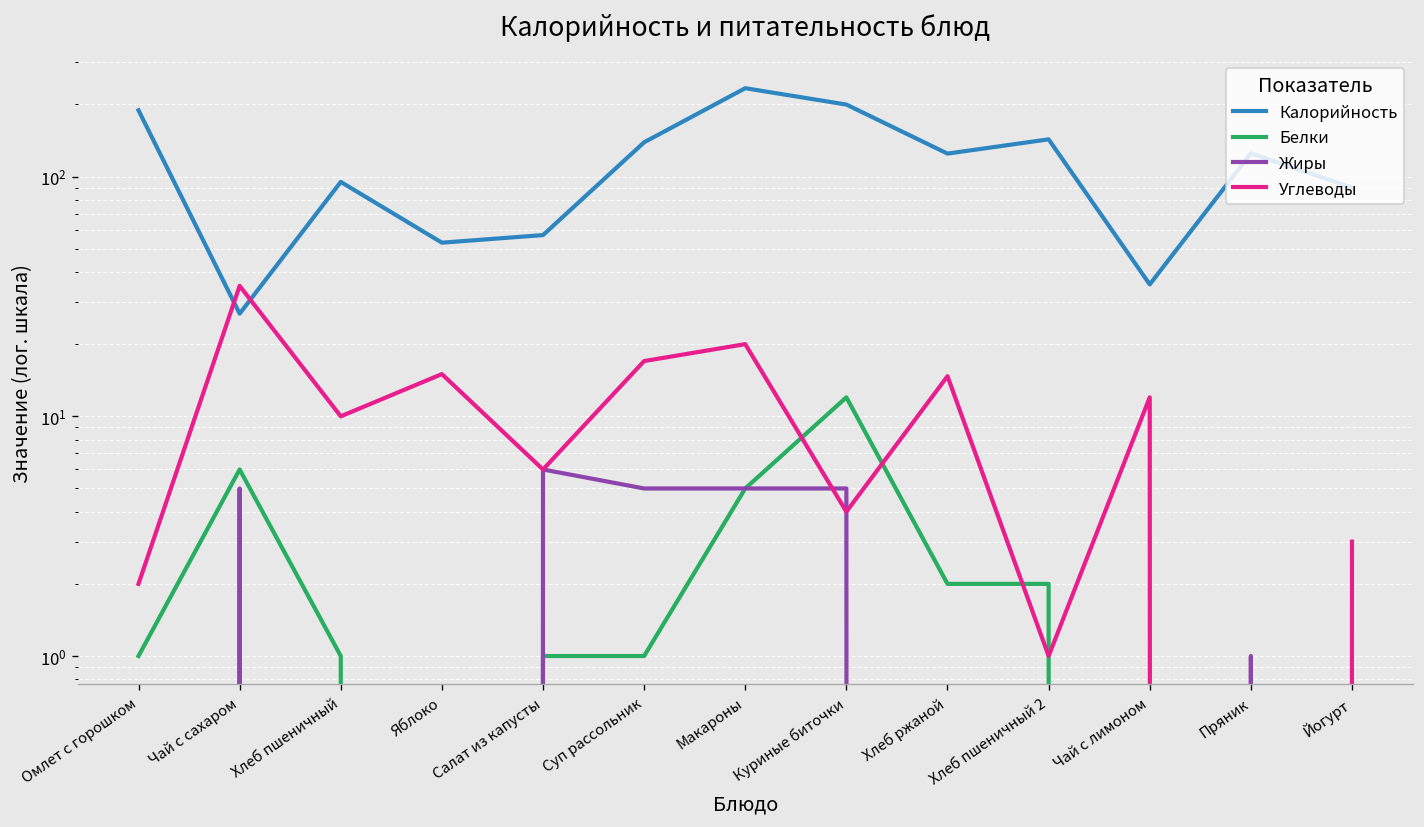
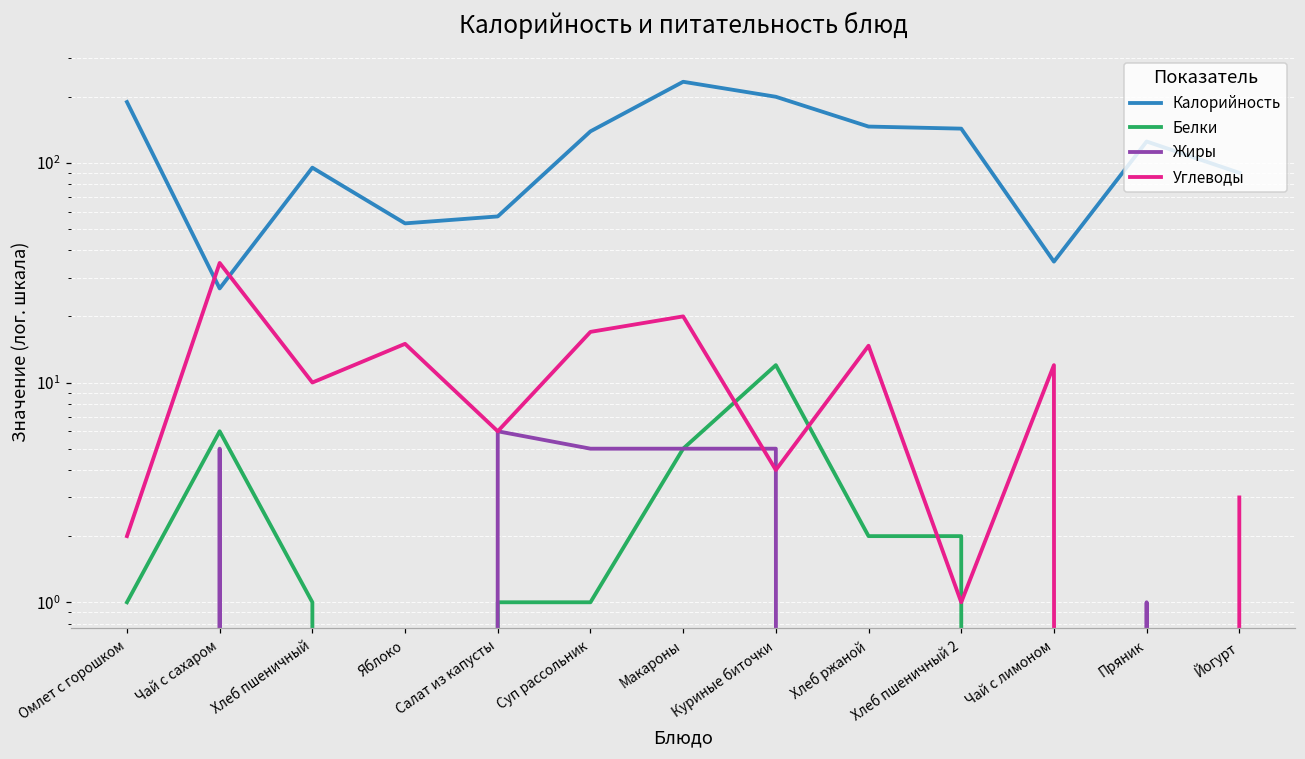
Калорийность, Хлеб ржаной: 120 -> 150
